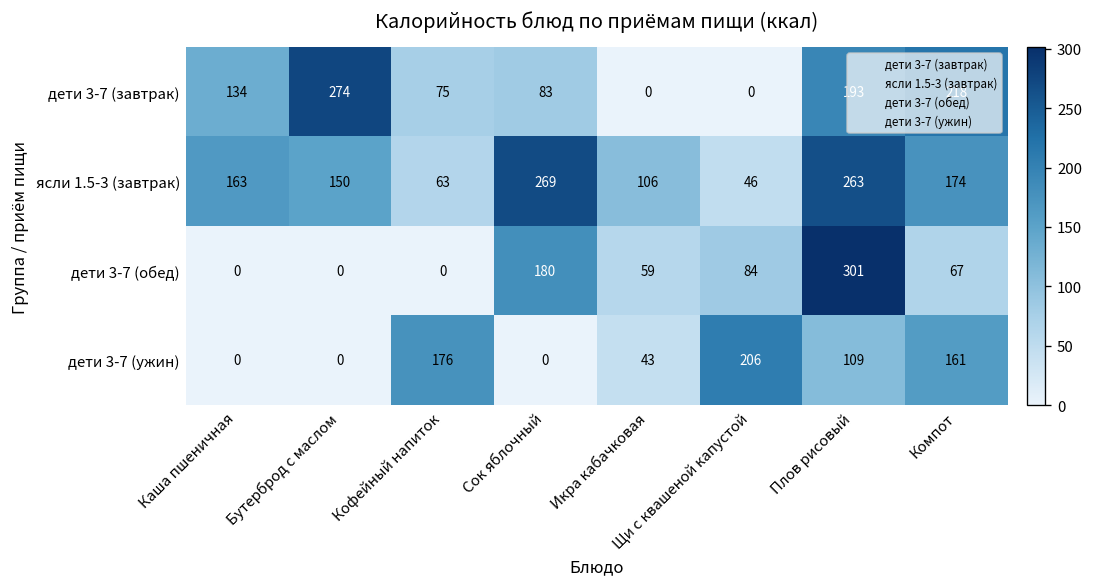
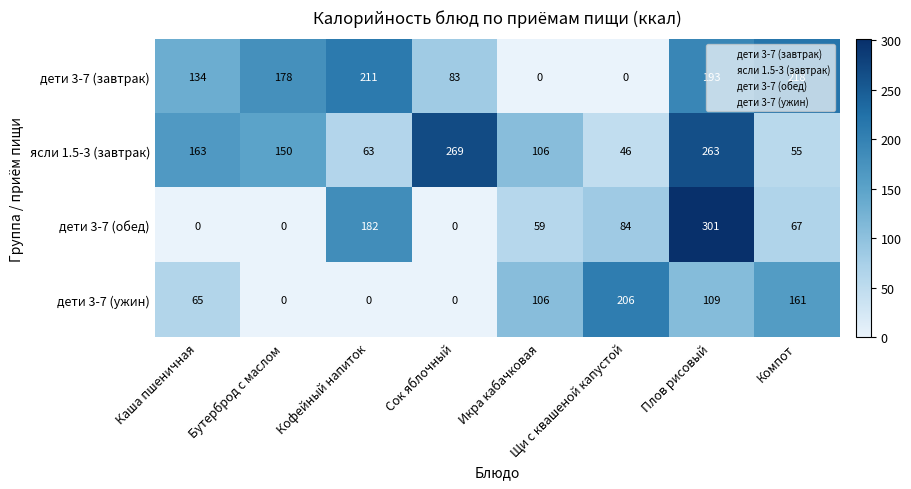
дети 3-7 (завтрак), Бутерброд с маслом: 274 -> 178
дети 3-7 (завтрак), Кофейный напиток: 75 -> 211
ясли 1.5-3 (завтрак), Компот: 174 -> 55
дети 3-7 (обед), Кофейный напиток: 0 -> 182
дети 3-7 (обед), Сок яблочный: 180 -> 0
дети 3-7 (ужин), Каша пшеничная: 0 -> 65
дети 3-7 (ужин), Кофейный напиток: 176 -> 0
дети 3-7 (ужин), Икра кабачковая: 43 -> 106
